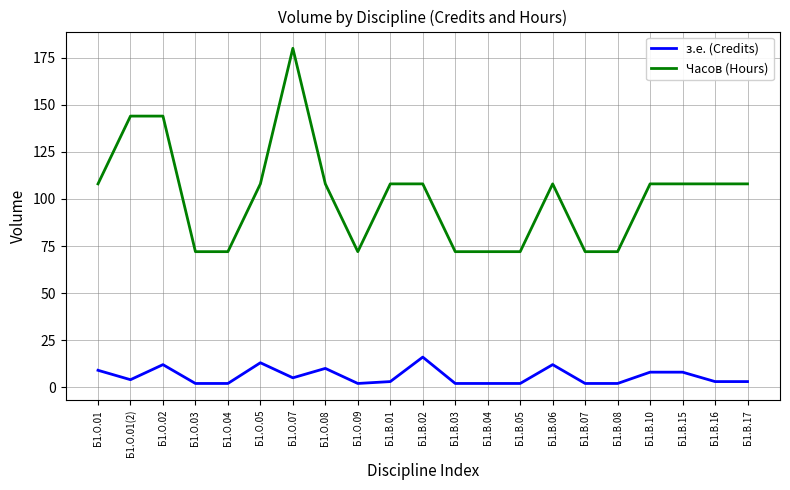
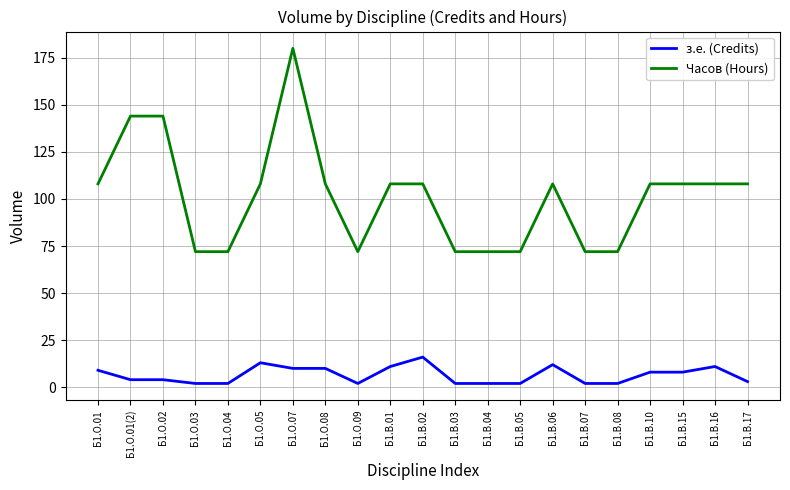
з.е. (Credits), Б1.О.02: 12 -> 4
з.е. (Credits), Б1.О.07: 5 -> 10
з.е. (Credits), Б1.В.01: 3 -> 11
з.е. (Credits), Б1.В.16: 3 -> 11
